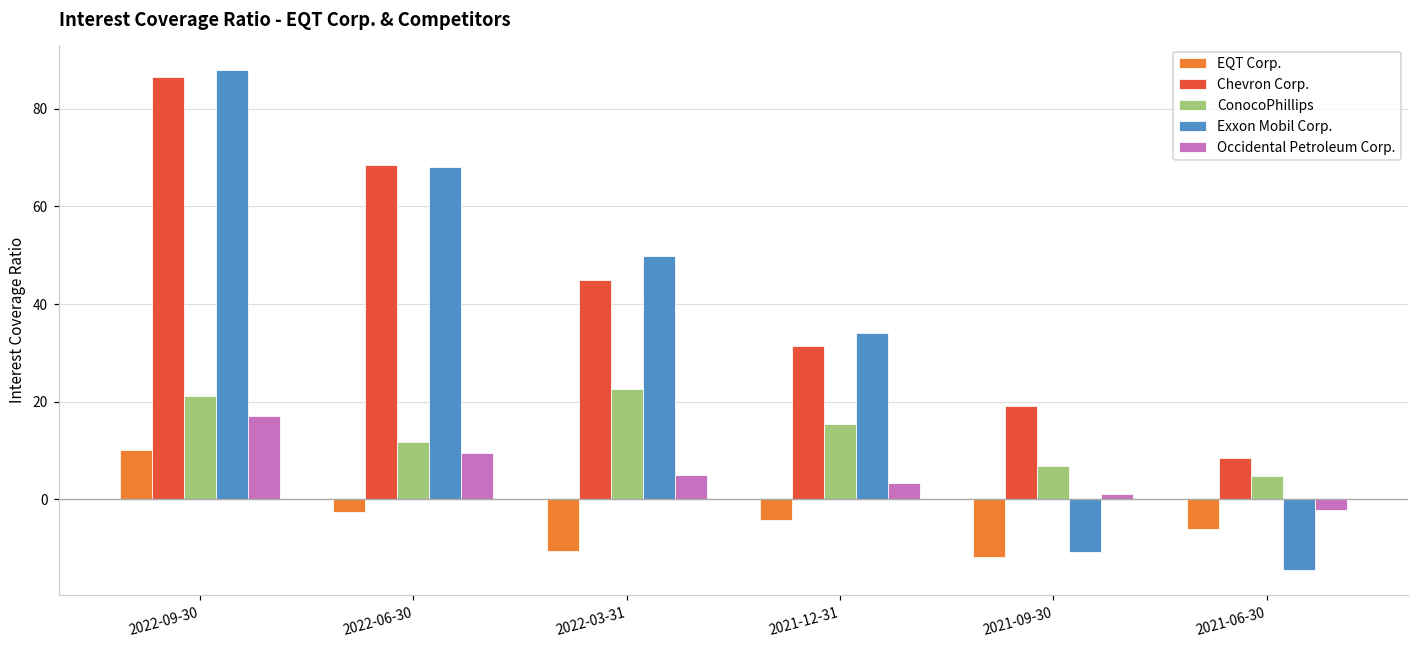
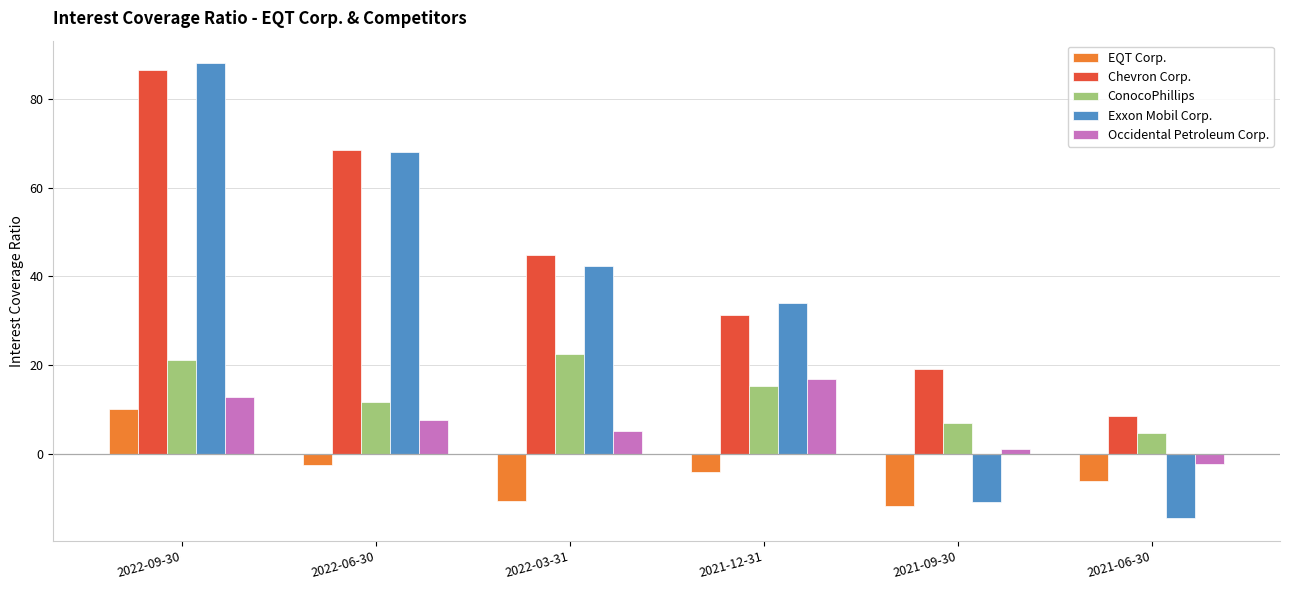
Occidental Petroleum Corp., 2022-09-30: 17 -> 13
Occidental Petroleum Corp., 2022-06-30: 10 -> 8
Exxon Mobil Corp., 2022-03-31: 50 -> 42
Occidental Petroleum Corp., 2021-12-31: 3 -> 17
